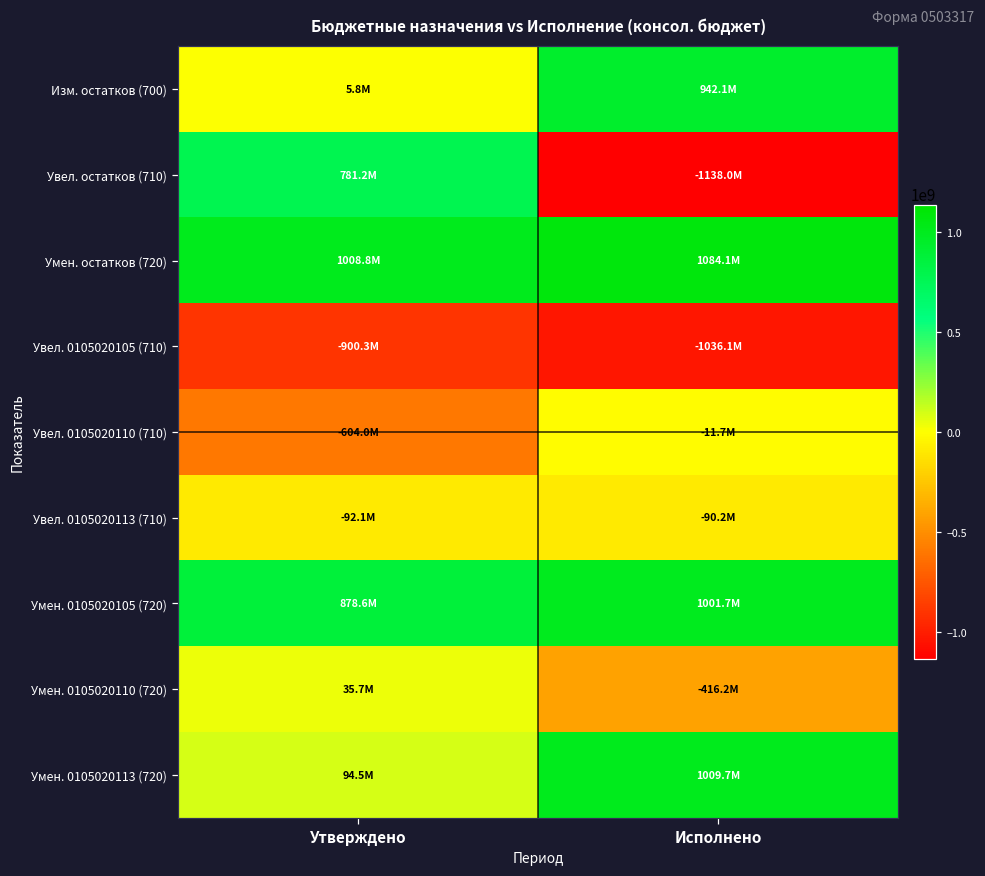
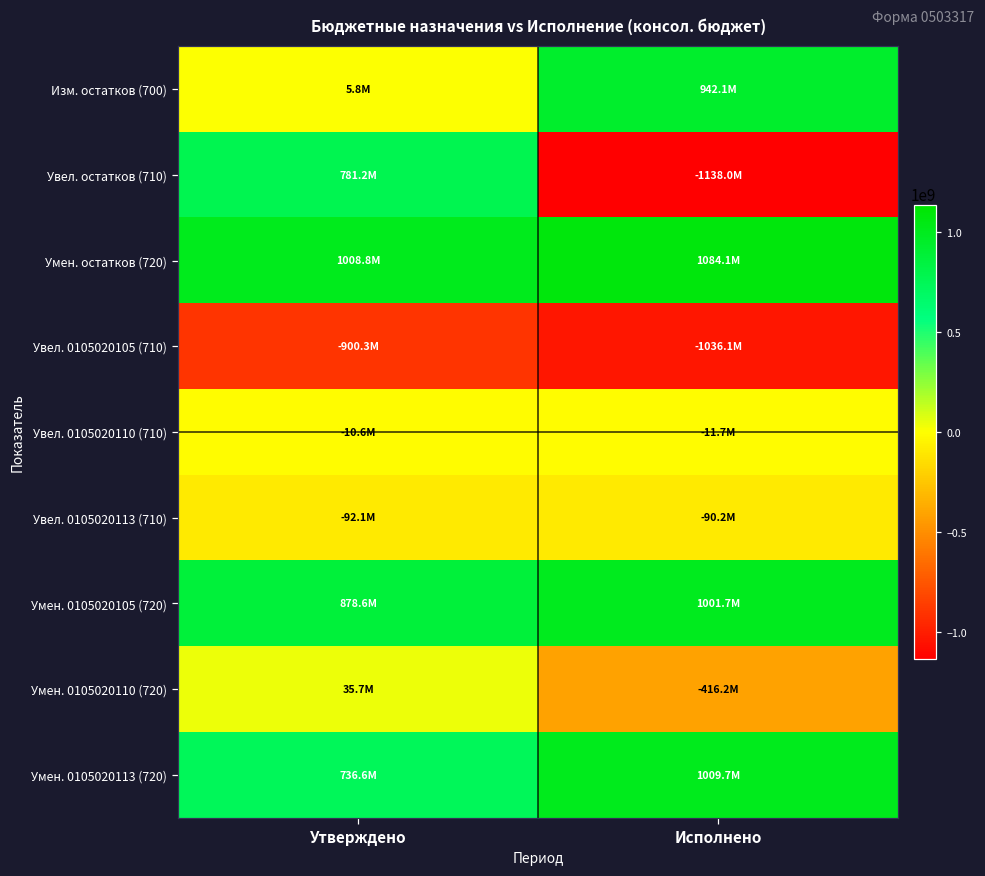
Увел. 0105020110 (710), Утверждено: -604.0M -> -10.6M
Умен. 0105020113 (720), Утверждено: 94.5M -> 736.6M
